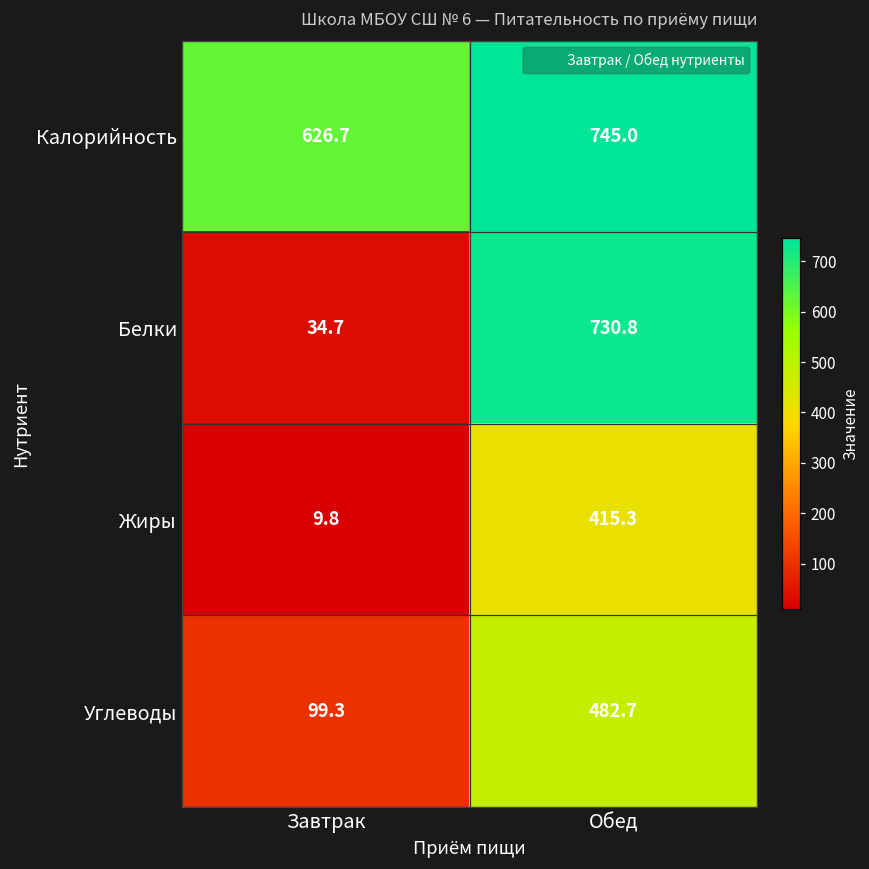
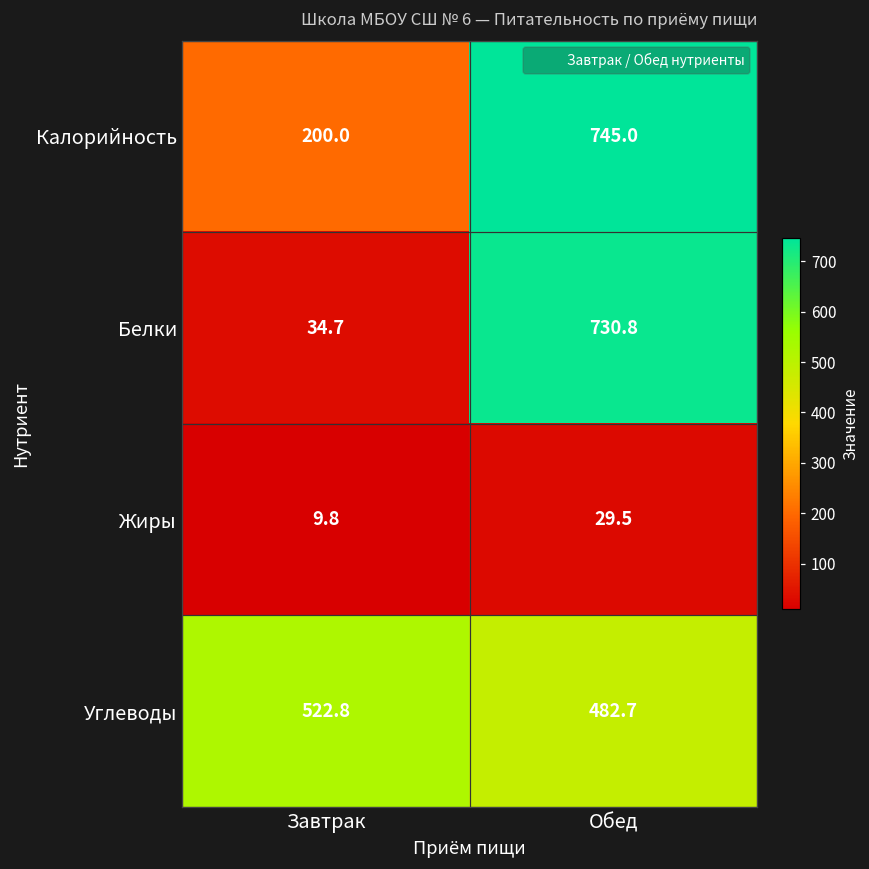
Калорийность, Завтрак: 626.7 -> 200.0
Жиры, Обед: 415.3 -> 29.5
Углеводы, Завтрак: 99.3 -> 522.8
